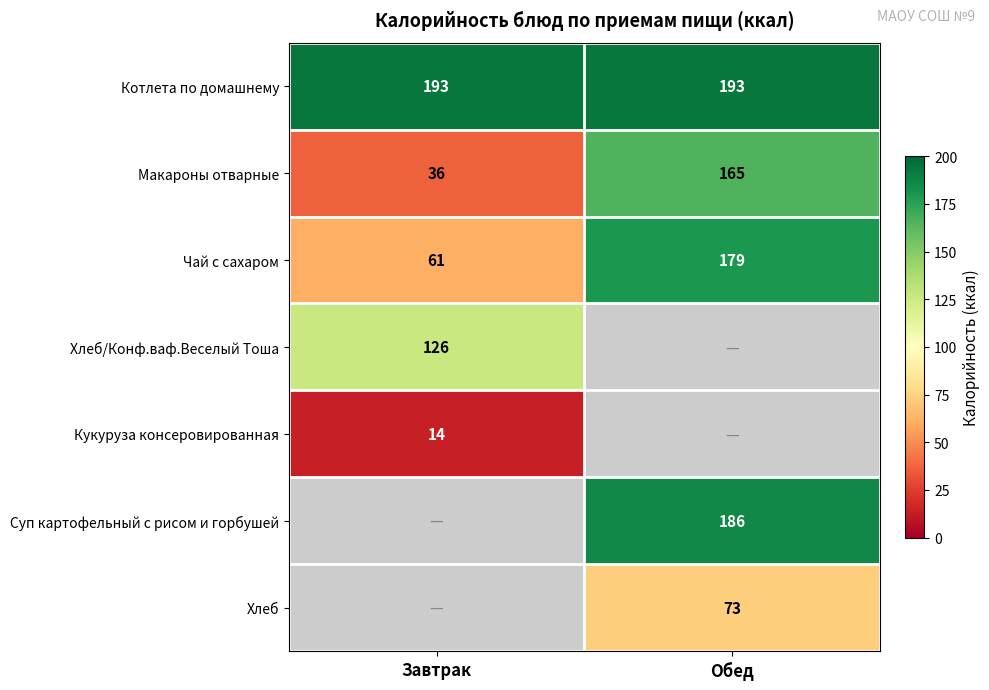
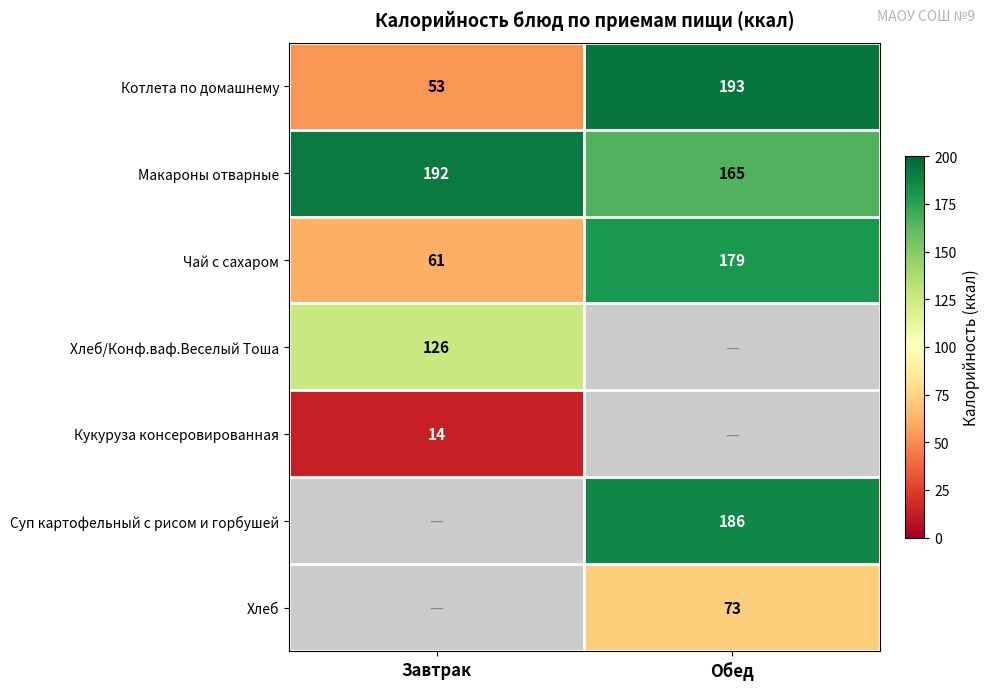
Котлета по домашнему, Завтрак: 193 -> 53
Макароны отварные, Завтрак: 36 -> 192
